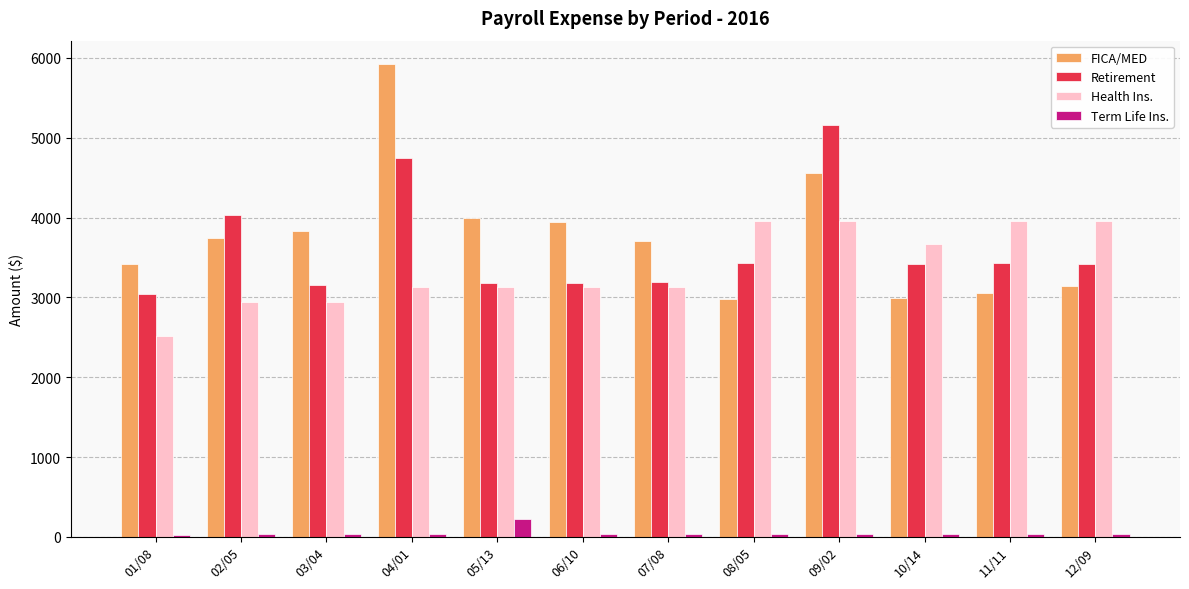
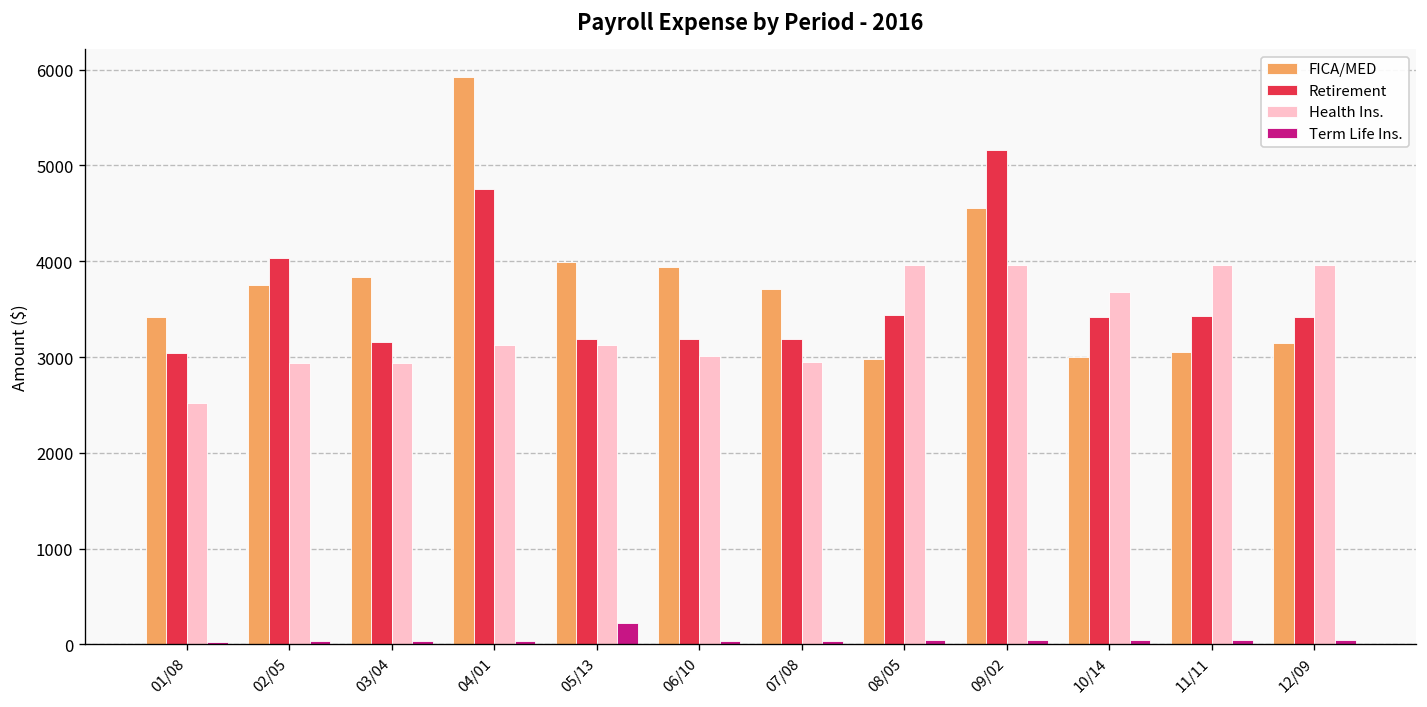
Health Ins., 06/10: 3100 -> 3000
Health Ins., 07/08: 3100 -> 2900
